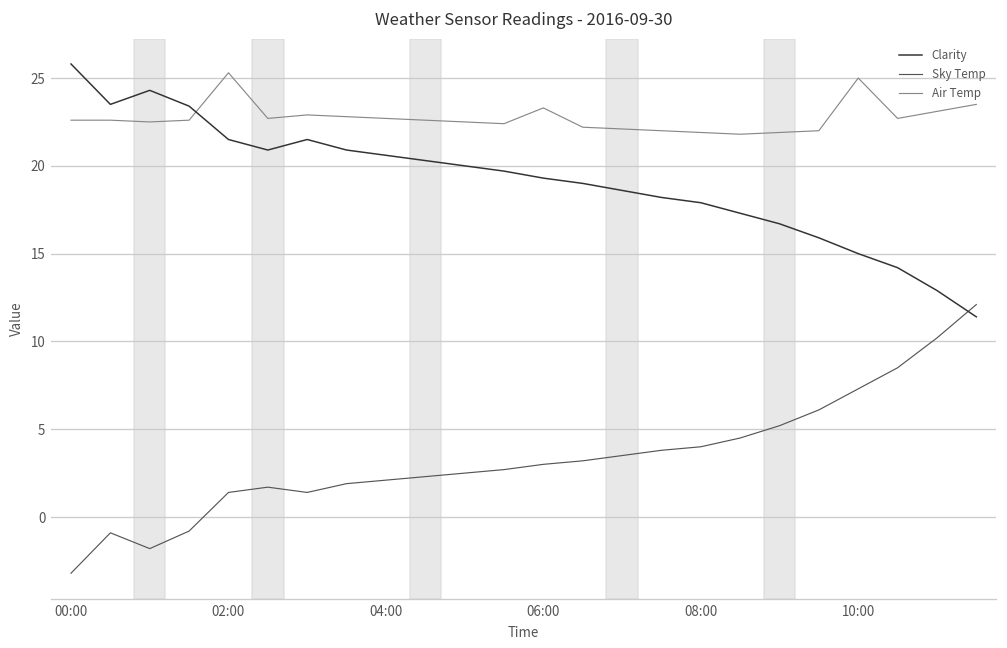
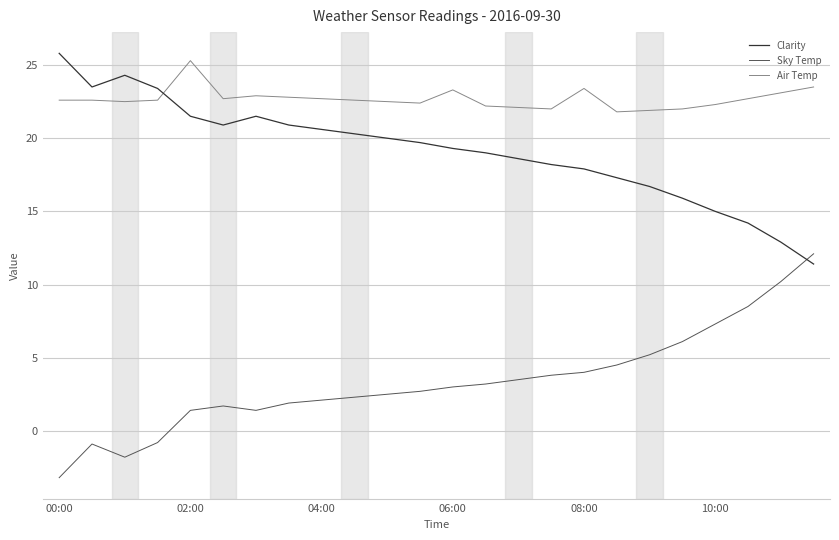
Air Temp, 08:00: 21.9 -> 23.4
Air Temp, 10:00: 25.0 -> 22.3
